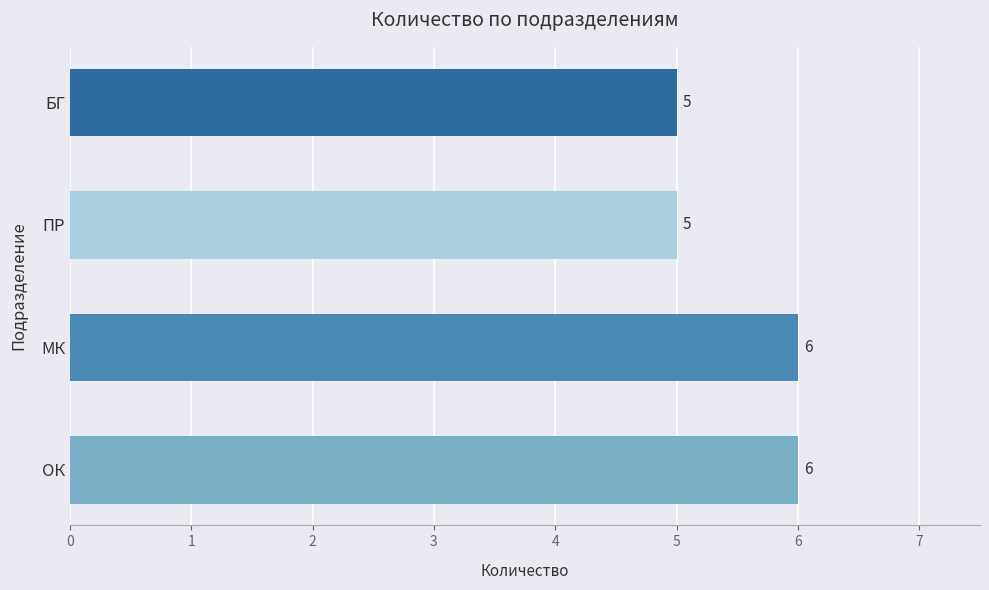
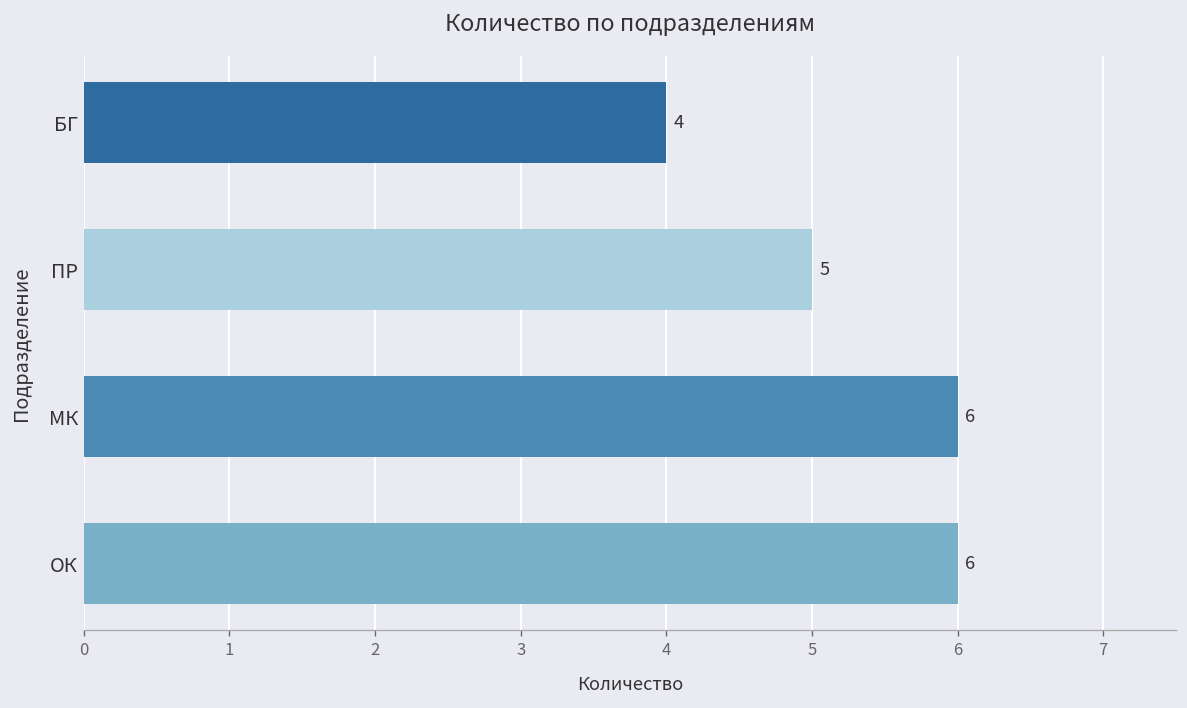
БГ: 5 -> 4
